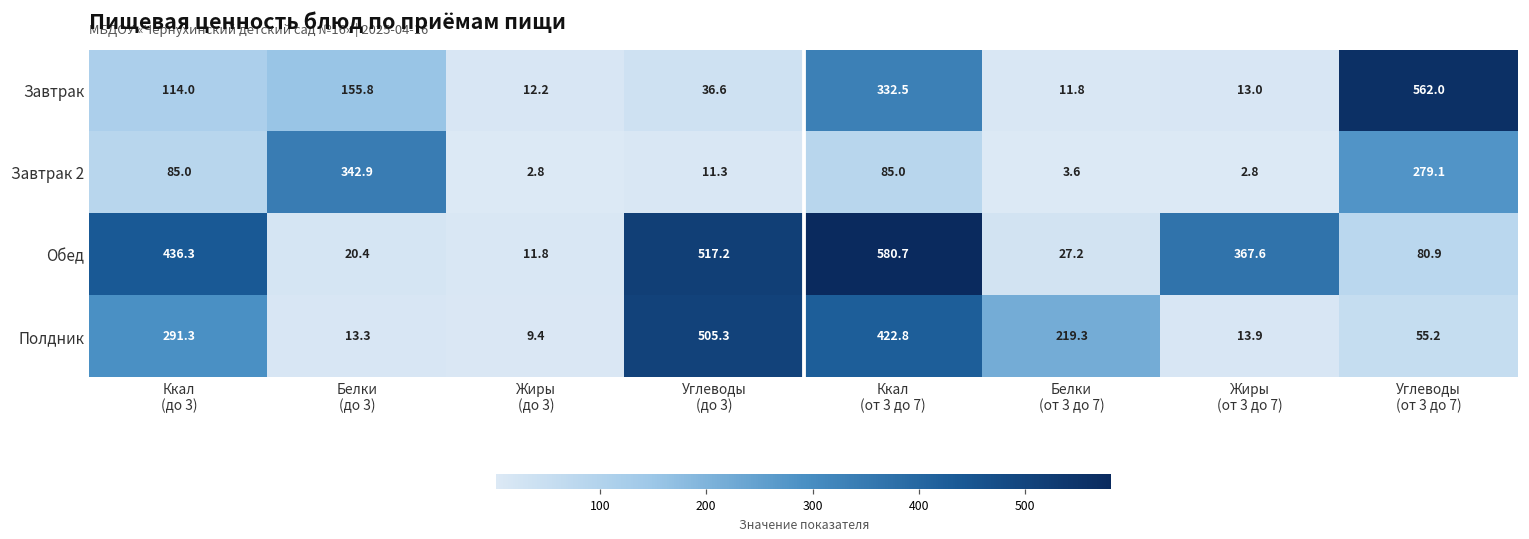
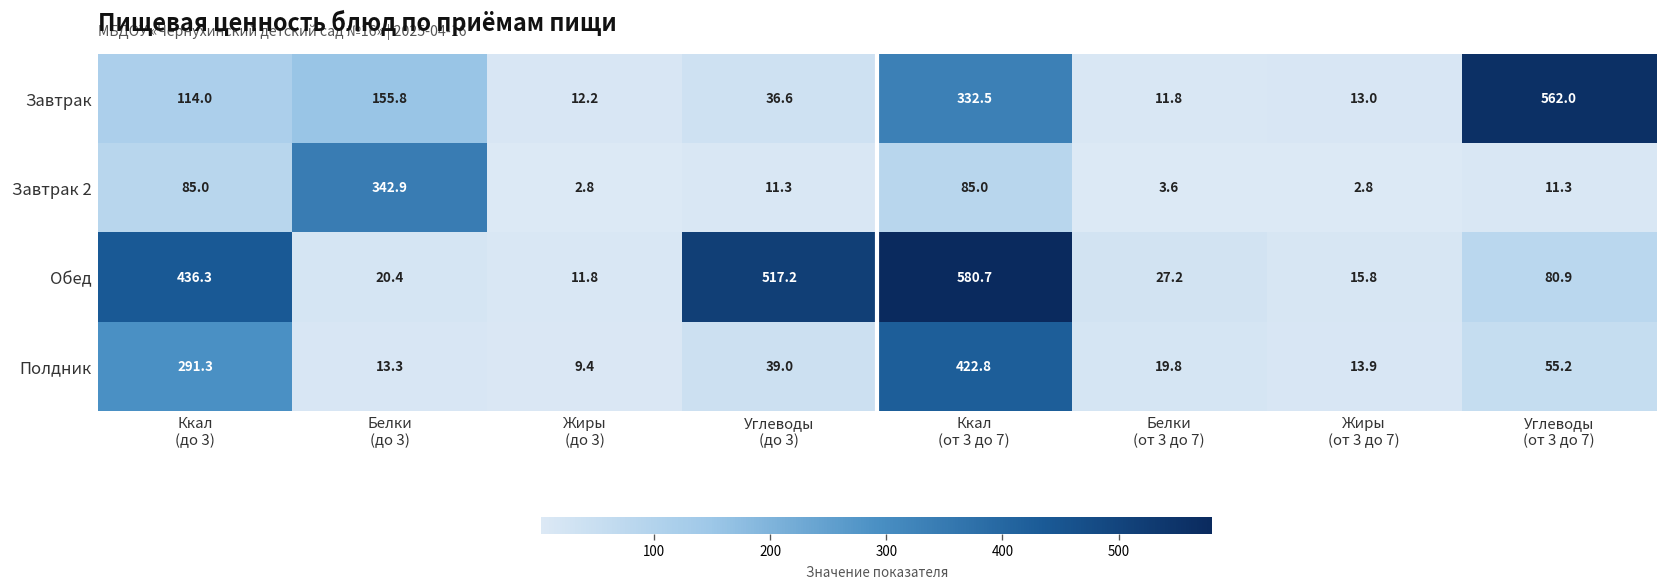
Завтрак 2, Углеводы (от 3 до 7): 279.1 -> 11.3
Обед, Жиры (от 3 до 7): 367.6 -> 15.8
Полдник, Углеводы (до 3): 505.3 -> 39.0
Полдник, Белки (от 3 до 7): 219.3 -> 19.8
